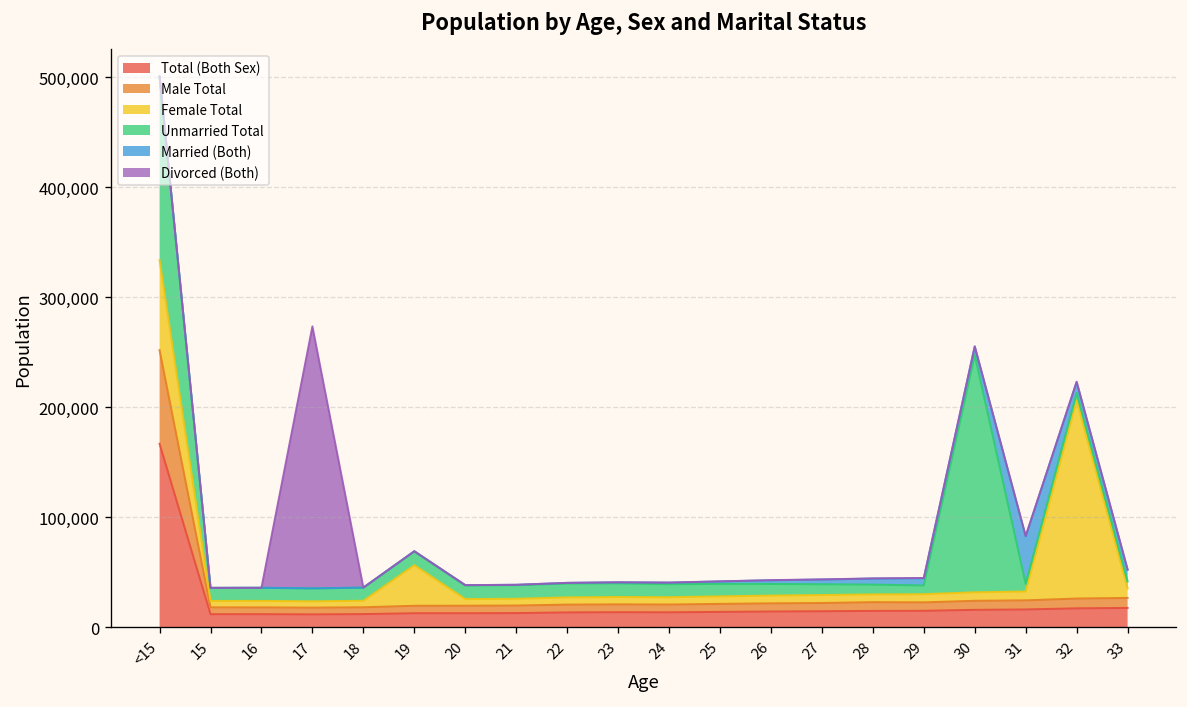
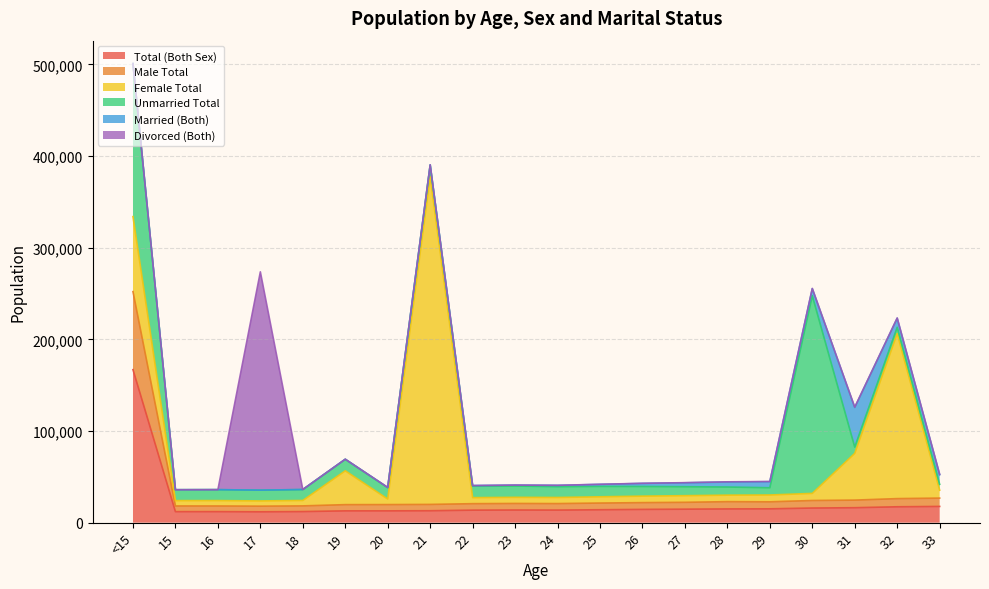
Female Total, 21: 10,000 -> 360,000
Female Total, 31: 10,000 -> 50,000
